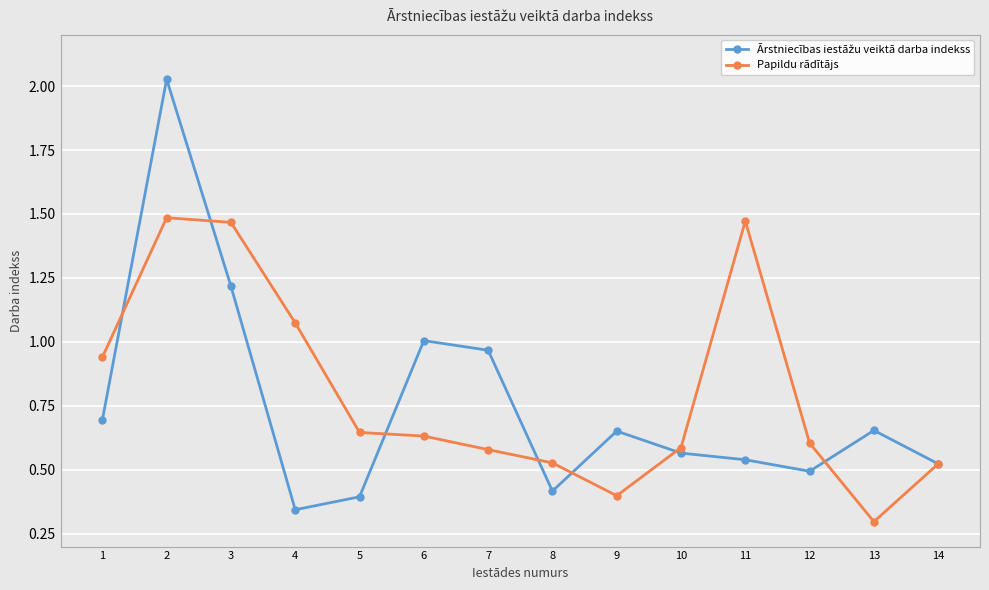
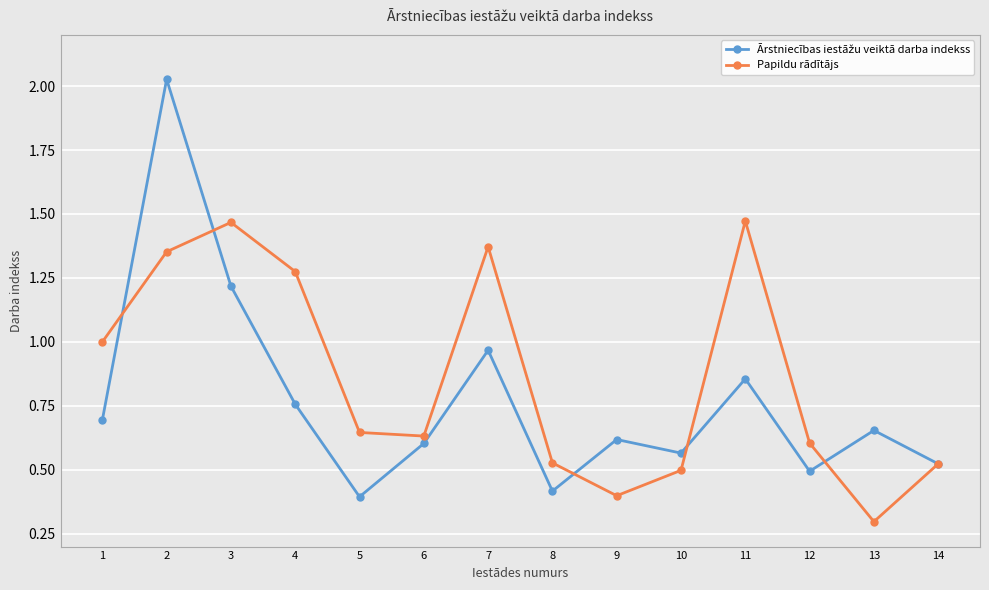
Papildu rādītājs, 1: 0.94 -> 1.00
Papildu rādītājs, 2: 1.49 -> 1.35
Ārstniecības iestāžu veiktā darba indekss, 4: 0.34 -> 0.76
Papildu rādītājs, 4: 1.07 -> 1.27
Ārstniecības iestāžu veiktā darba indekss, 6: 1.01 -> 0.60
Papildu rādītājs, 7: 0.58 -> 1.37
Ārstniecības iestāžu veiktā darba indekss, 9: 0.65 -> 0.62
Papildu rādītājs, 10: 0.59 -> 0.50
Ārstniecības iestāžu veiktā darba indekss, 11: 0.54 -> 0.86
